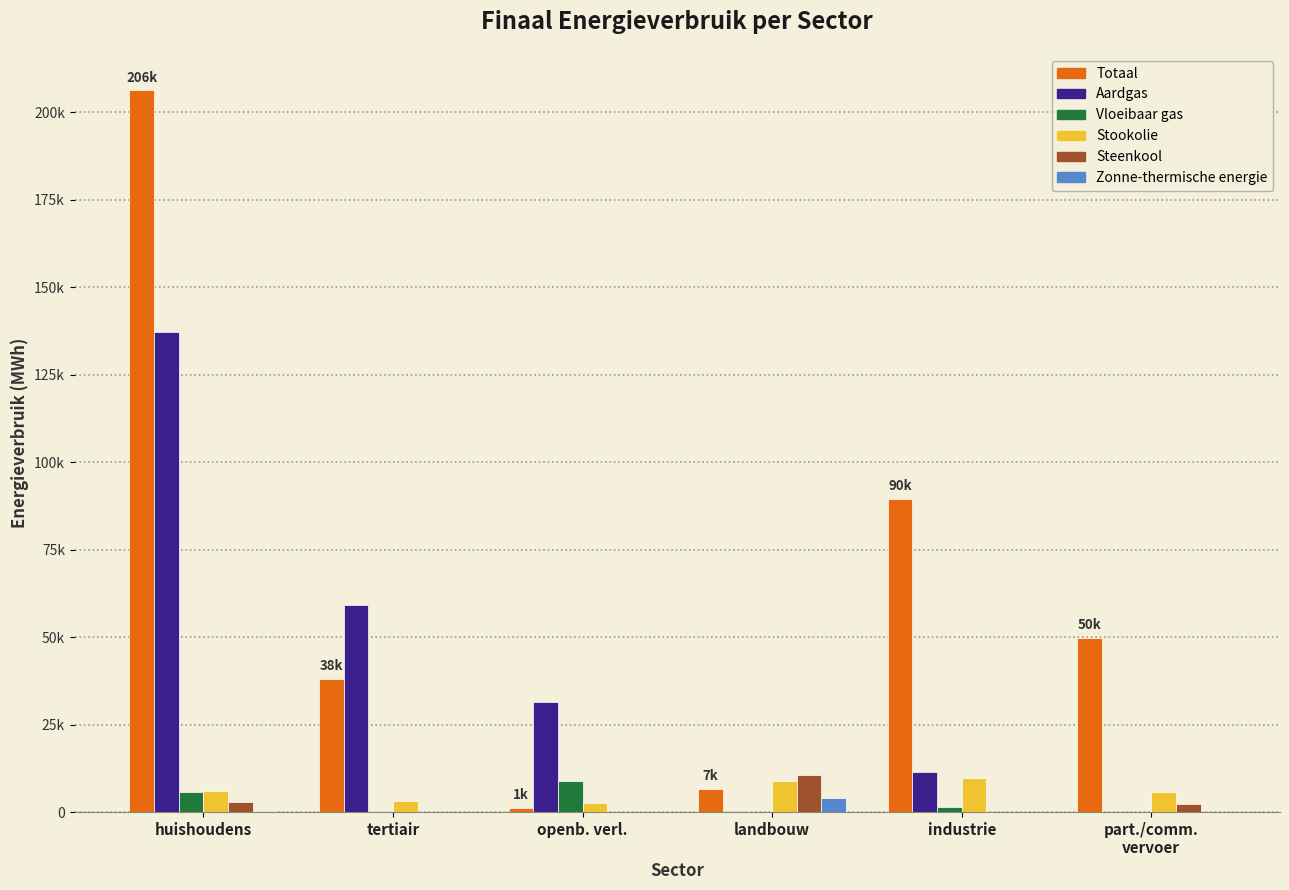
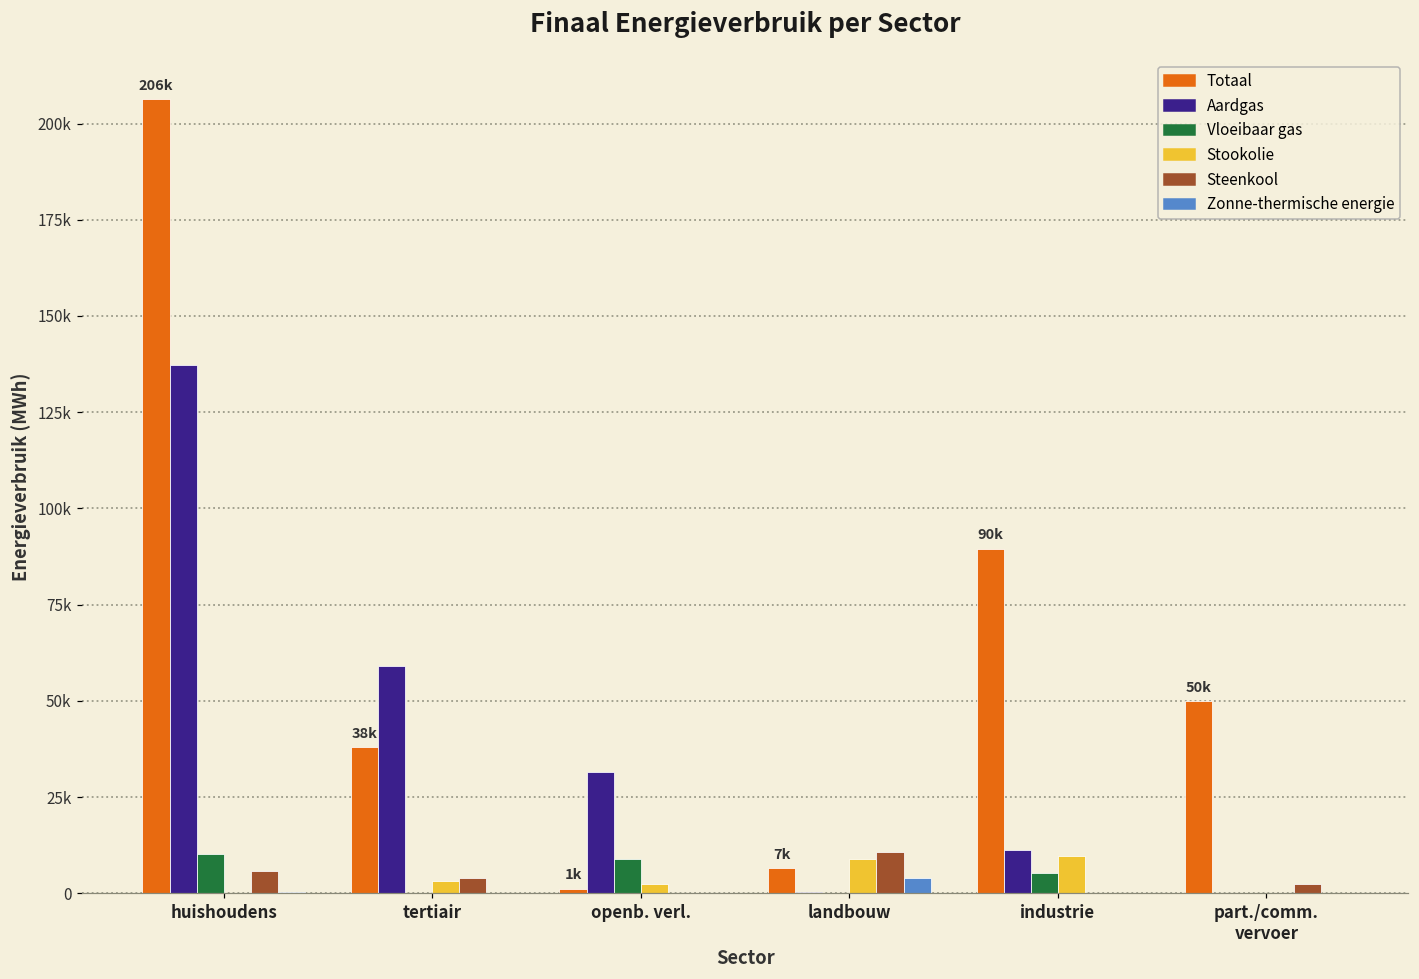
Vloeibaar gas, huishoudens: 6000 -> 10000
Stookolie, huishoudens: 6000 -> 0
Steenkool, huishoudens: 3000 -> 6000
Steenkool, tertiair: 0 -> 4000
Vloeibaar gas, industrie: 1000 -> 5000
Stookolie, part./comm. vervoer: 6000 -> 0
